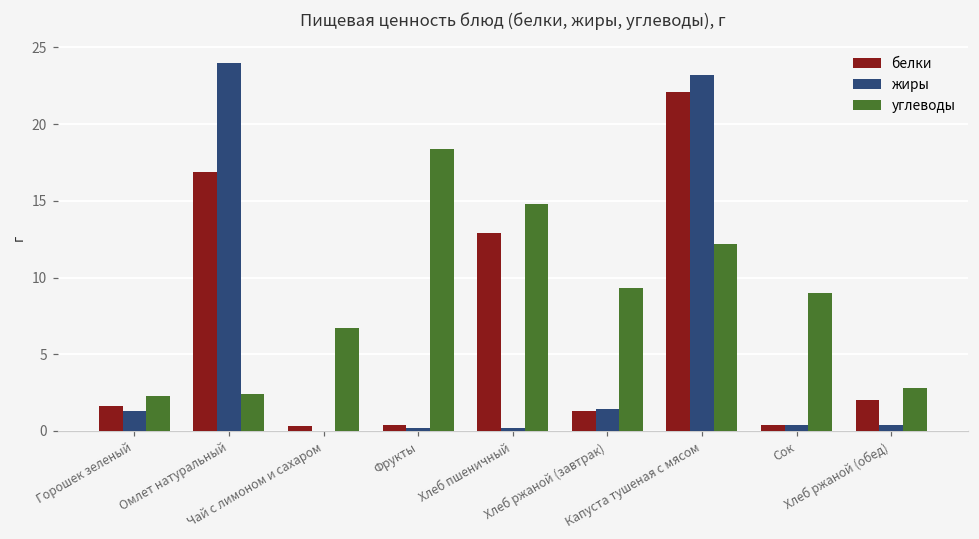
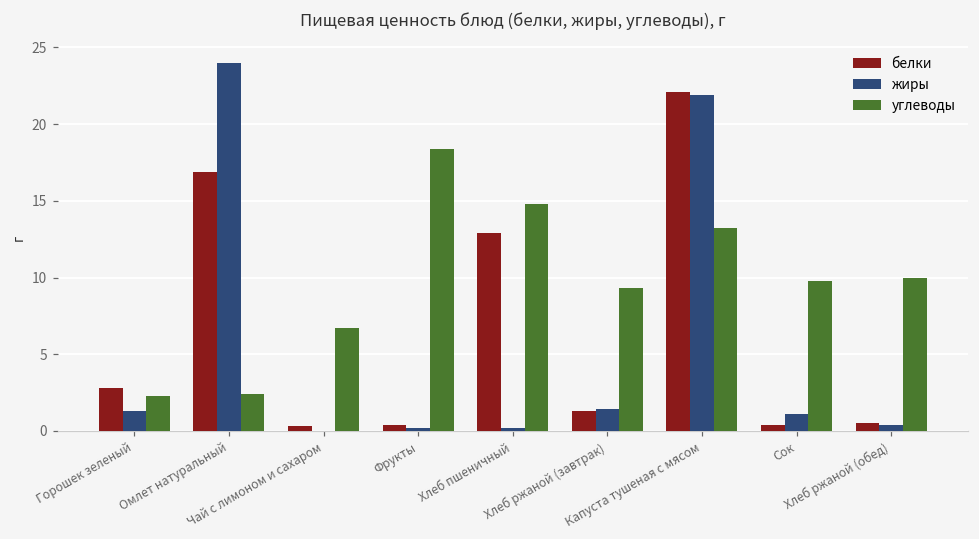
белки, Горошек зеленый: 1.6 -> 2.8
жиры, Капуста тушеная с мясом: 23.2 -> 21.9
углеводы, Капуста тушеная с мясом: 12.2 -> 13.2
жиры, Сок: 0.4 -> 1.1
углеводы, Сок: 9.0 -> 9.8
белки, Хлеб ржаной (обед): 2.0 -> 0.5
углеводы, Хлеб ржаной (обед): 2.8 -> 10.0
